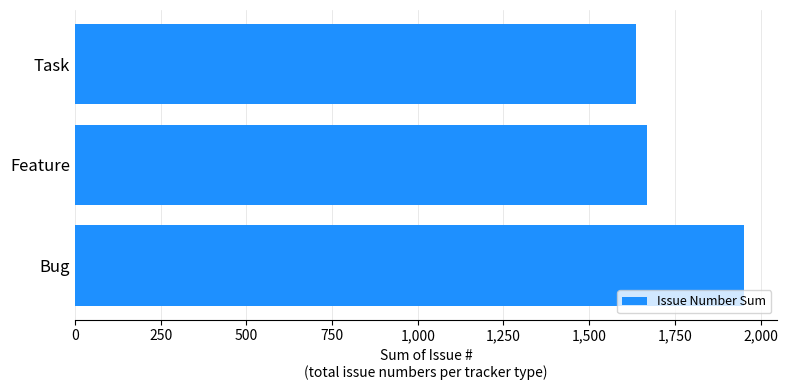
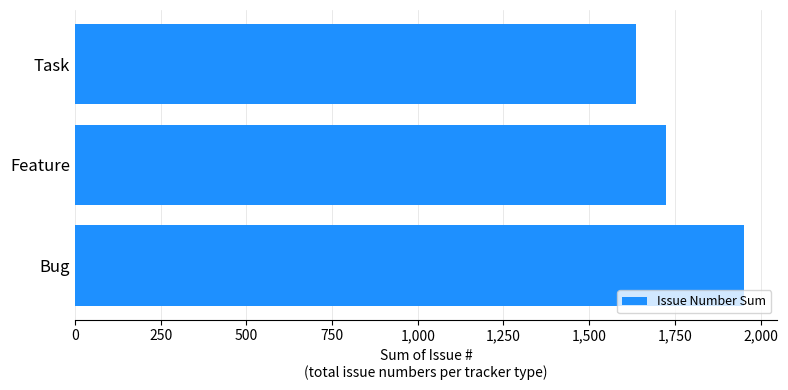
Feature: 1,670 -> 1,720
